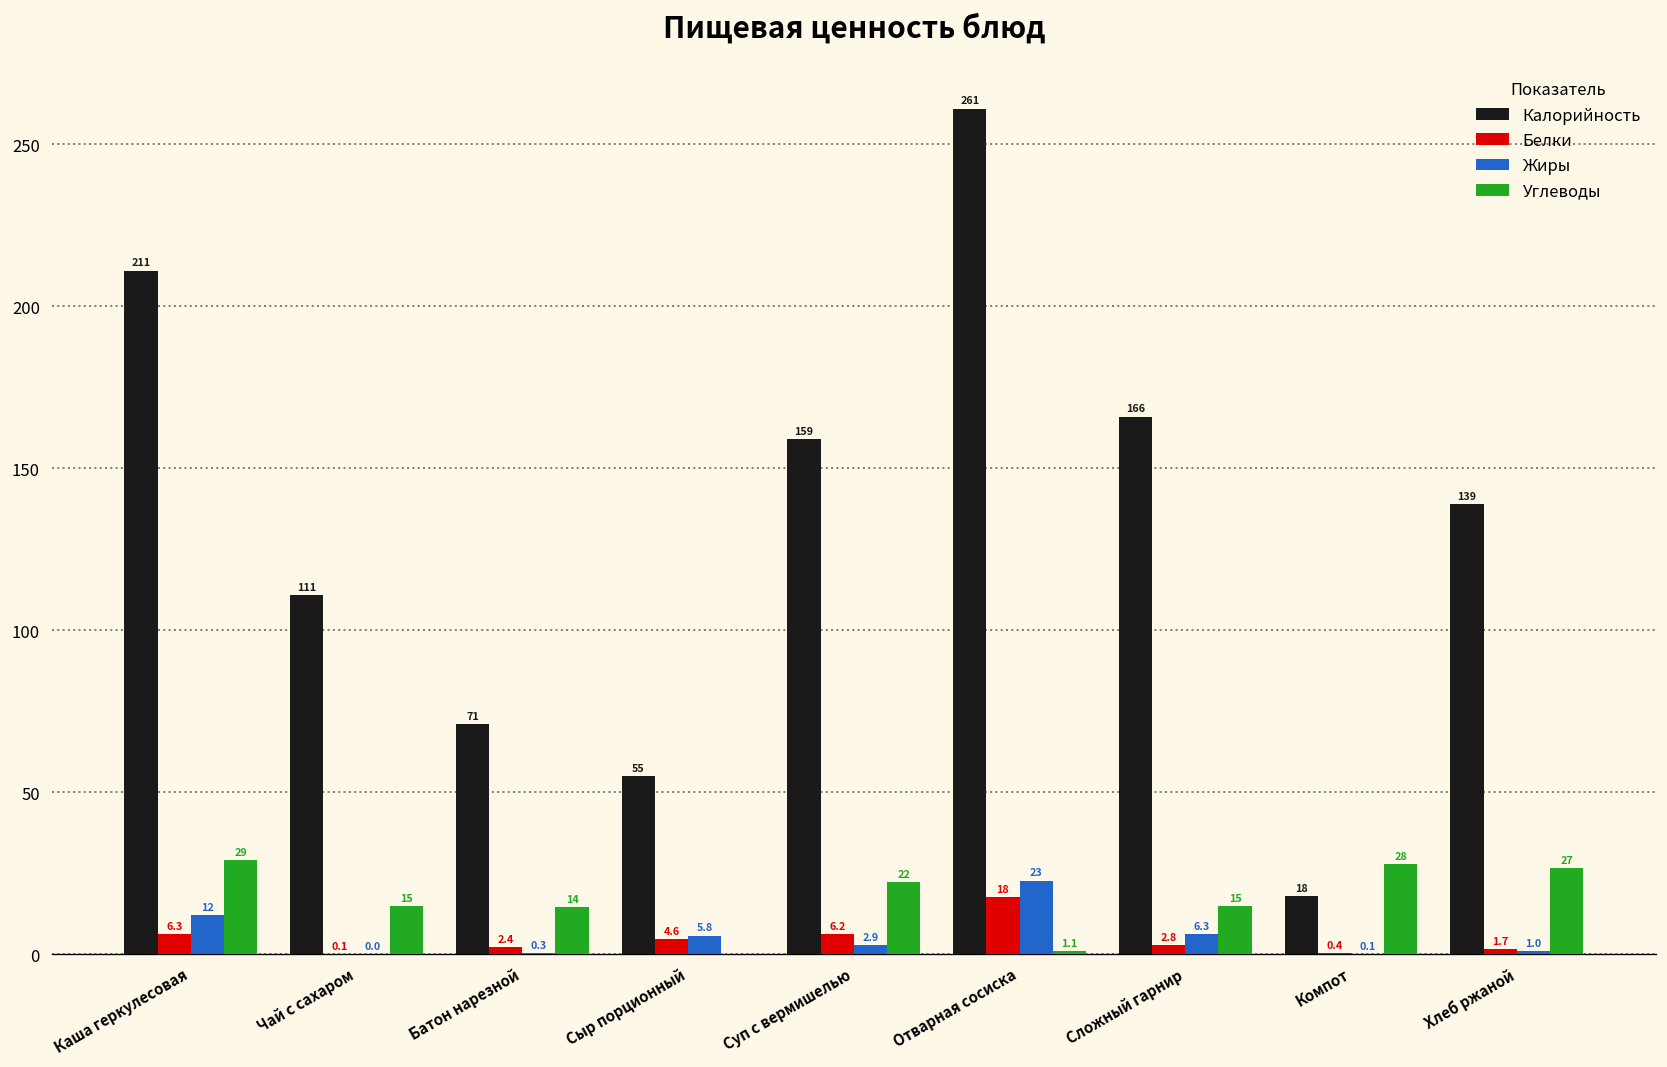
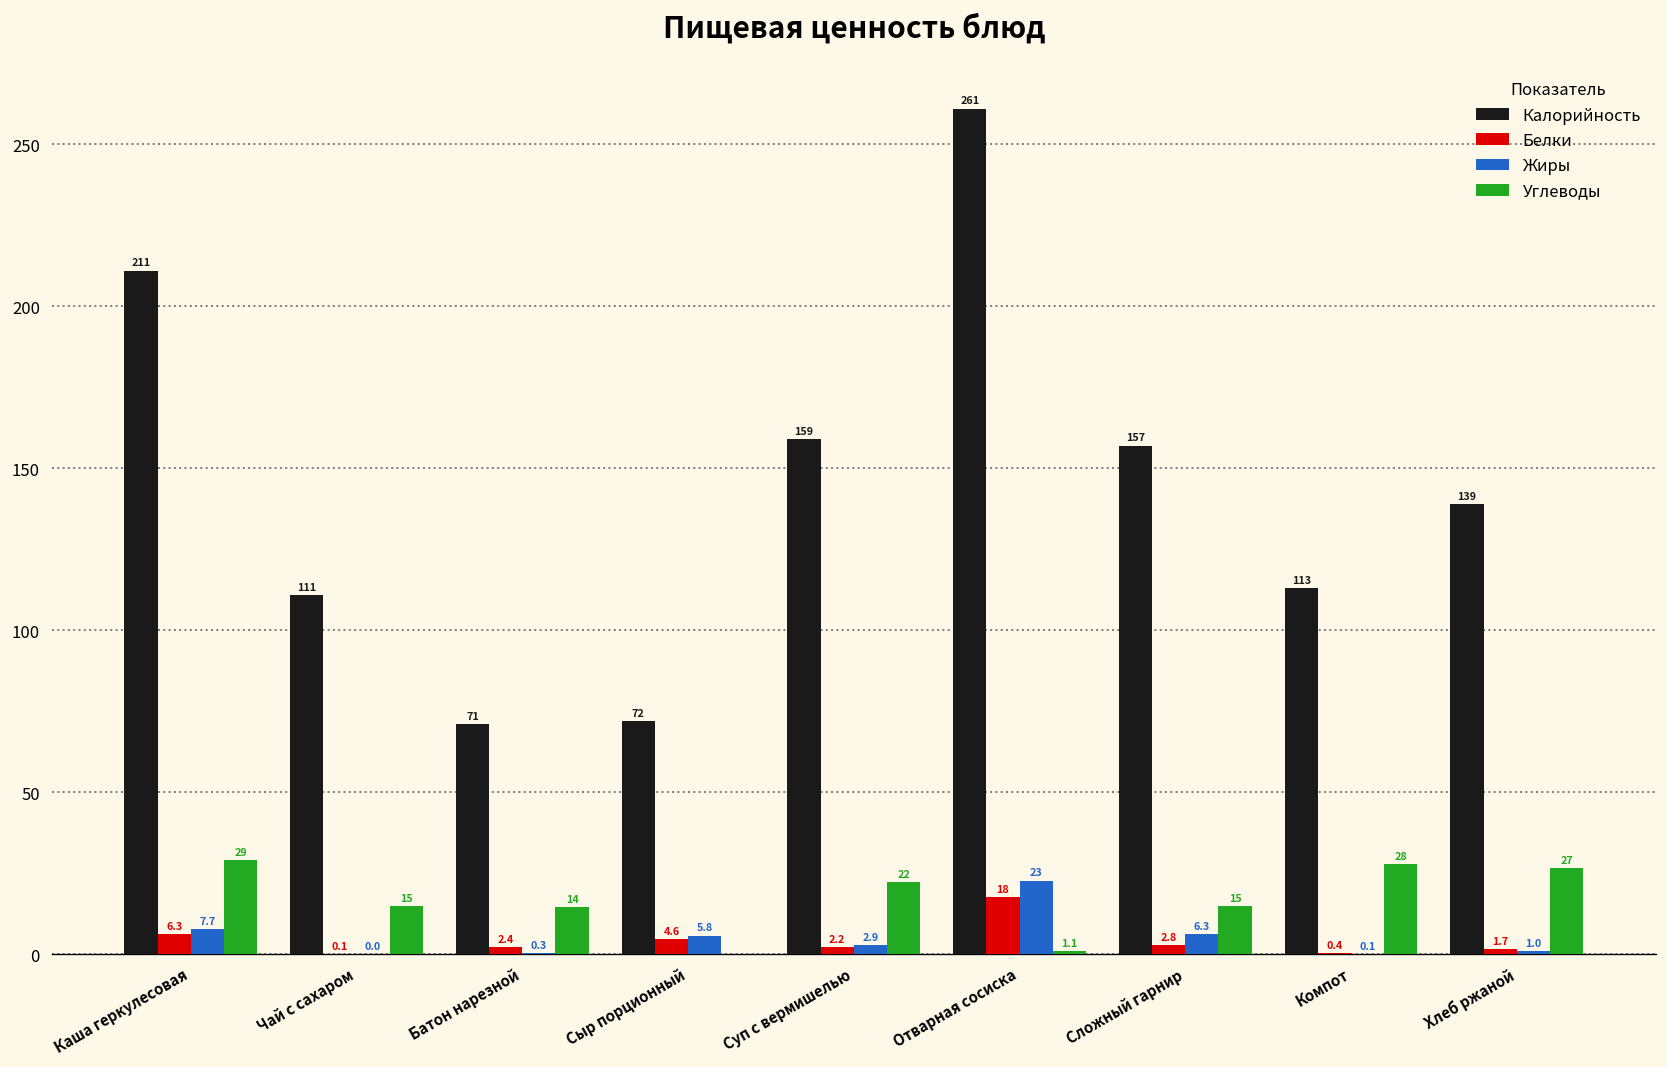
Жиры, Каша геркулесовая: 12 -> 7.7
Калорийность, Сыр порционный: 55 -> 72
Белки, Суп с вермишелью: 6.2 -> 2.2
Калорийность, Сложный гарнир: 166 -> 157
Калорийность, Компот: 18 -> 113
